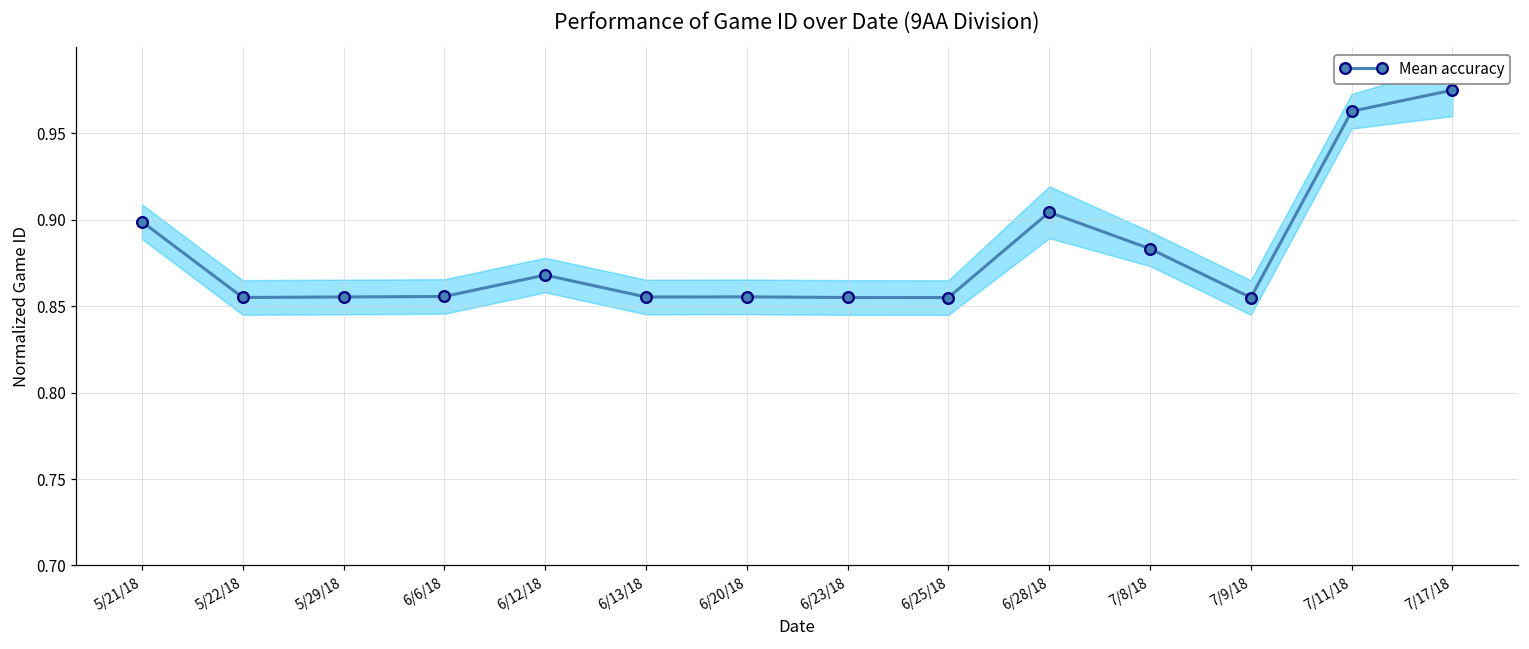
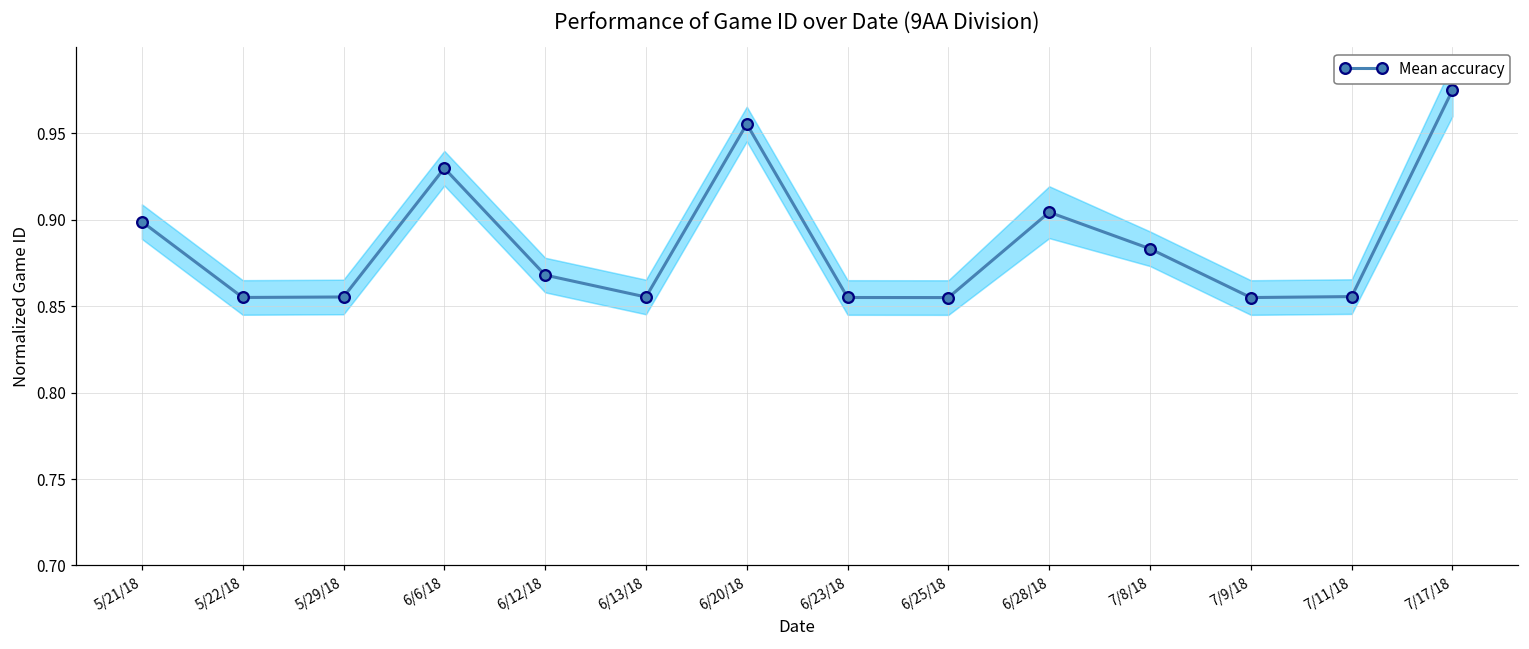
Mean accuracy, 6/6/18: 0.856 -> 0.930
Mean accuracy, 6/20/18: 0.855 -> 0.955
Mean accuracy, 7/11/18: 0.963 -> 0.856
